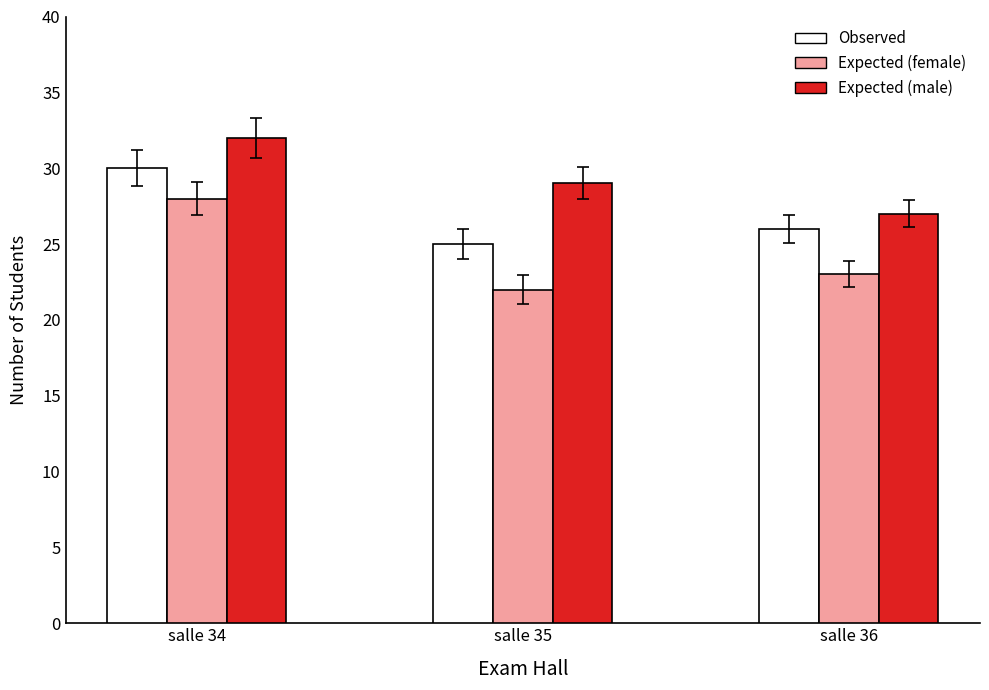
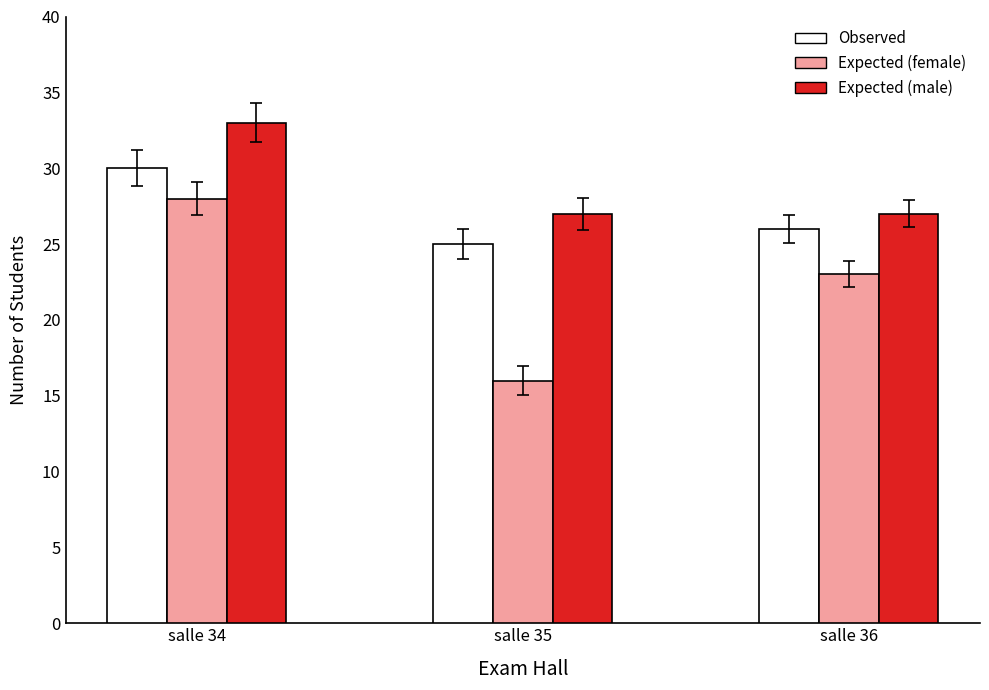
Expected (male), salle 34: 32 -> 33
Expected (female), salle 35: 22 -> 16
Expected (male), salle 35: 29 -> 27
